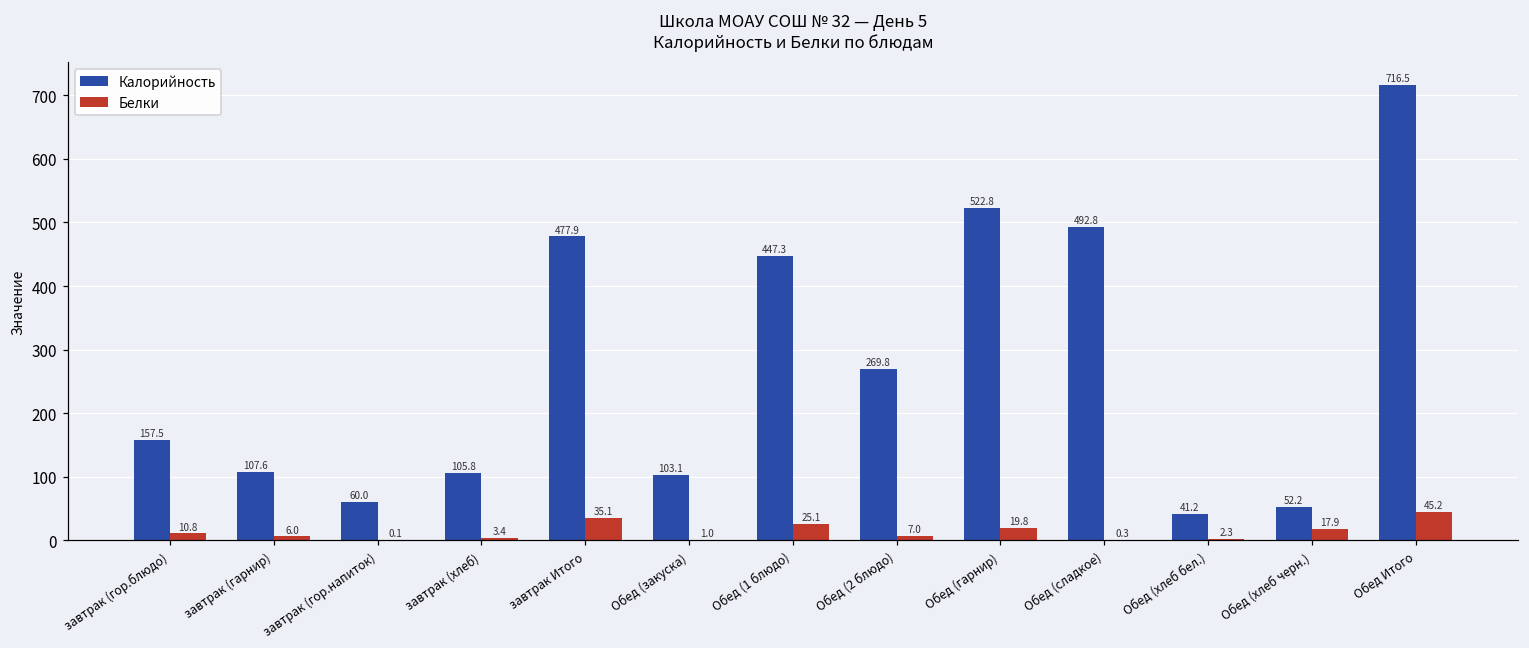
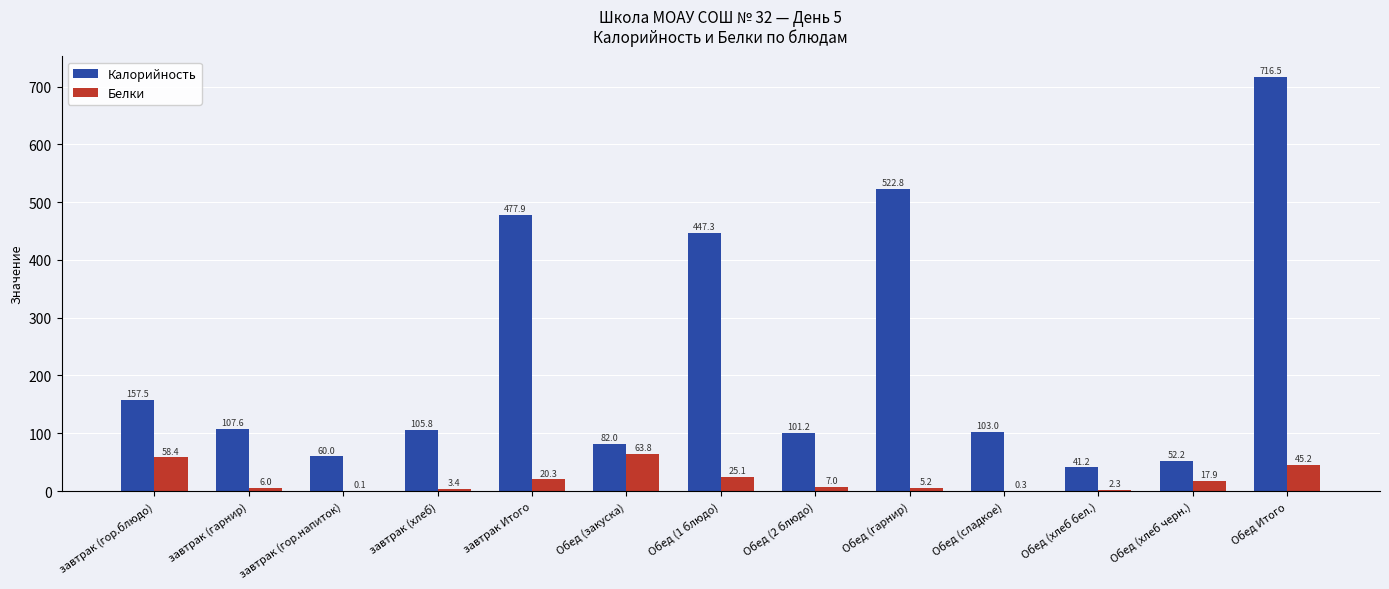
Белки, завтрак (гор.блюдо): 10.8 -> 58.4
Белки, завтрак Итого: 35.1 -> 20.3
Калорийность, Обед (закуска): 103.1 -> 82.0
Белки, Обед (закуска): 1.0 -> 63.8
Калорийность, Обед (2 блюдо): 269.8 -> 101.2
Белки, Обед (гарнир): 19.8 -> 5.2
Калорийность, Обед (сладкое): 492.8 -> 103.0
